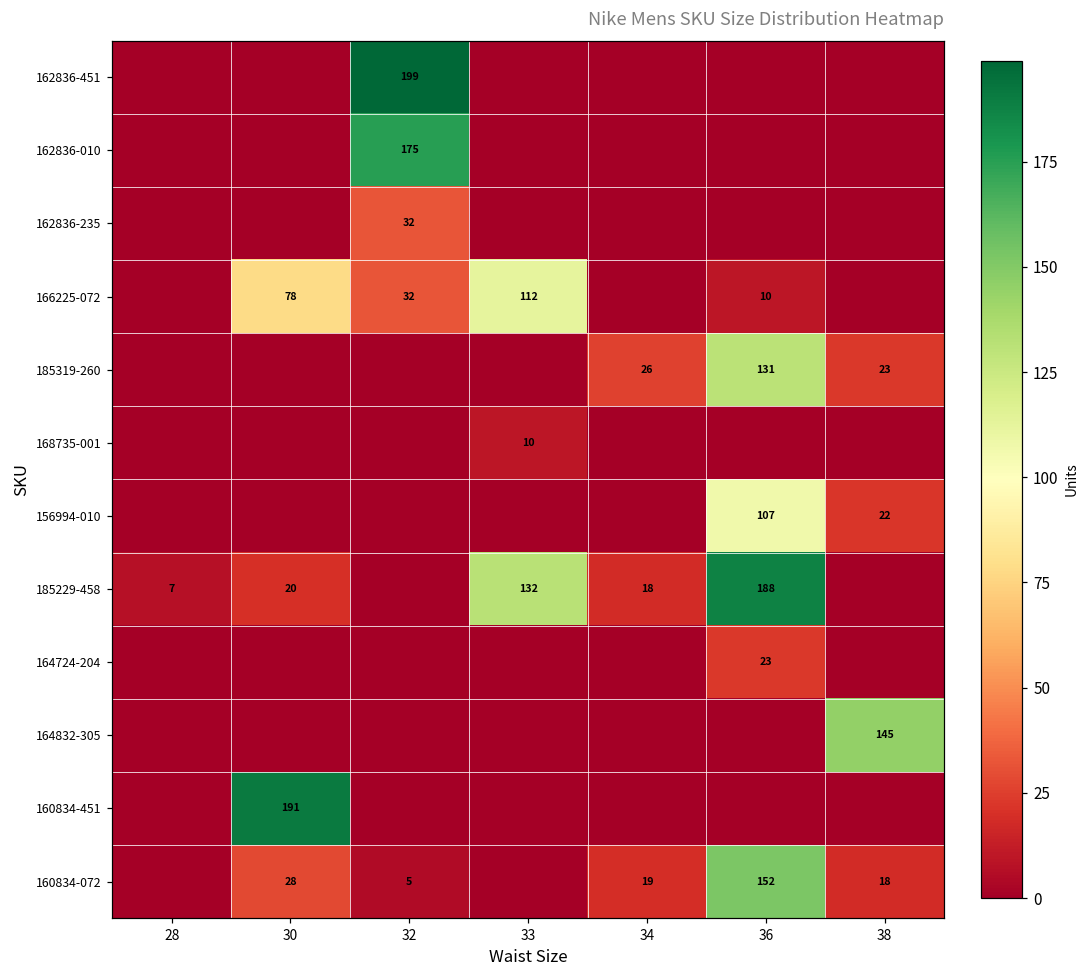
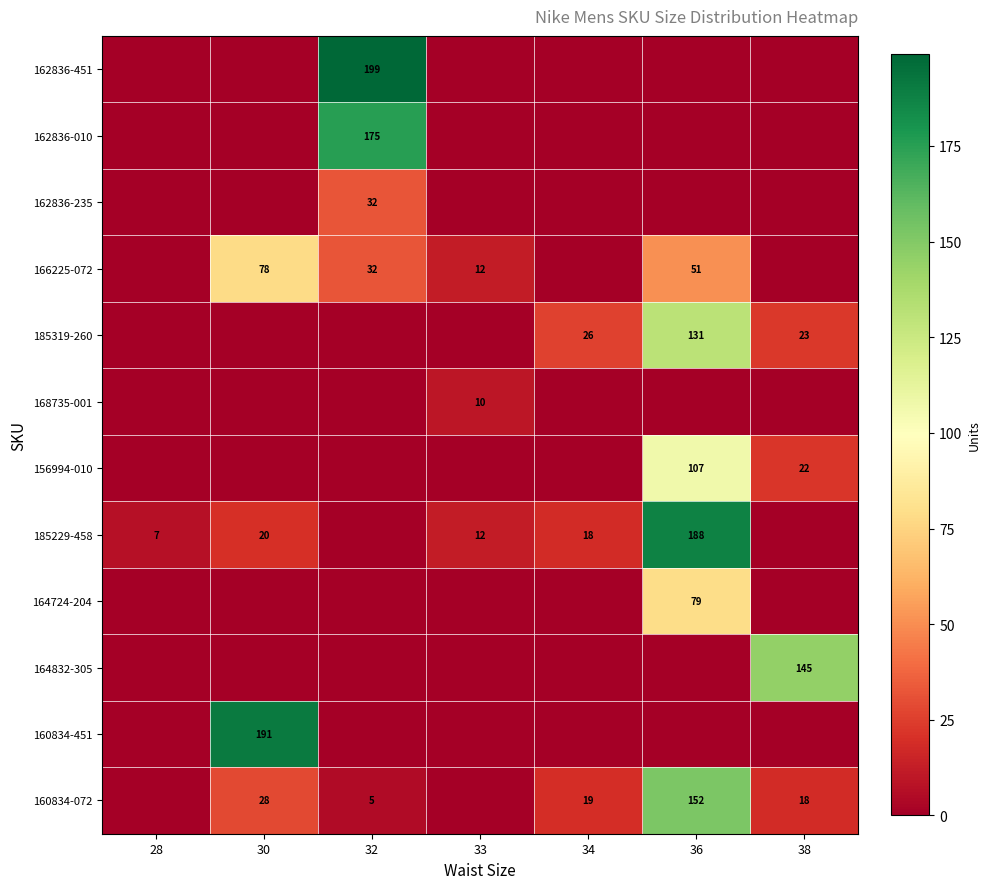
166225-072, 33: 112 -> 12
166225-072, 36: 10 -> 51
185229-458, 33: 132 -> 12
164724-204, 36: 23 -> 79
